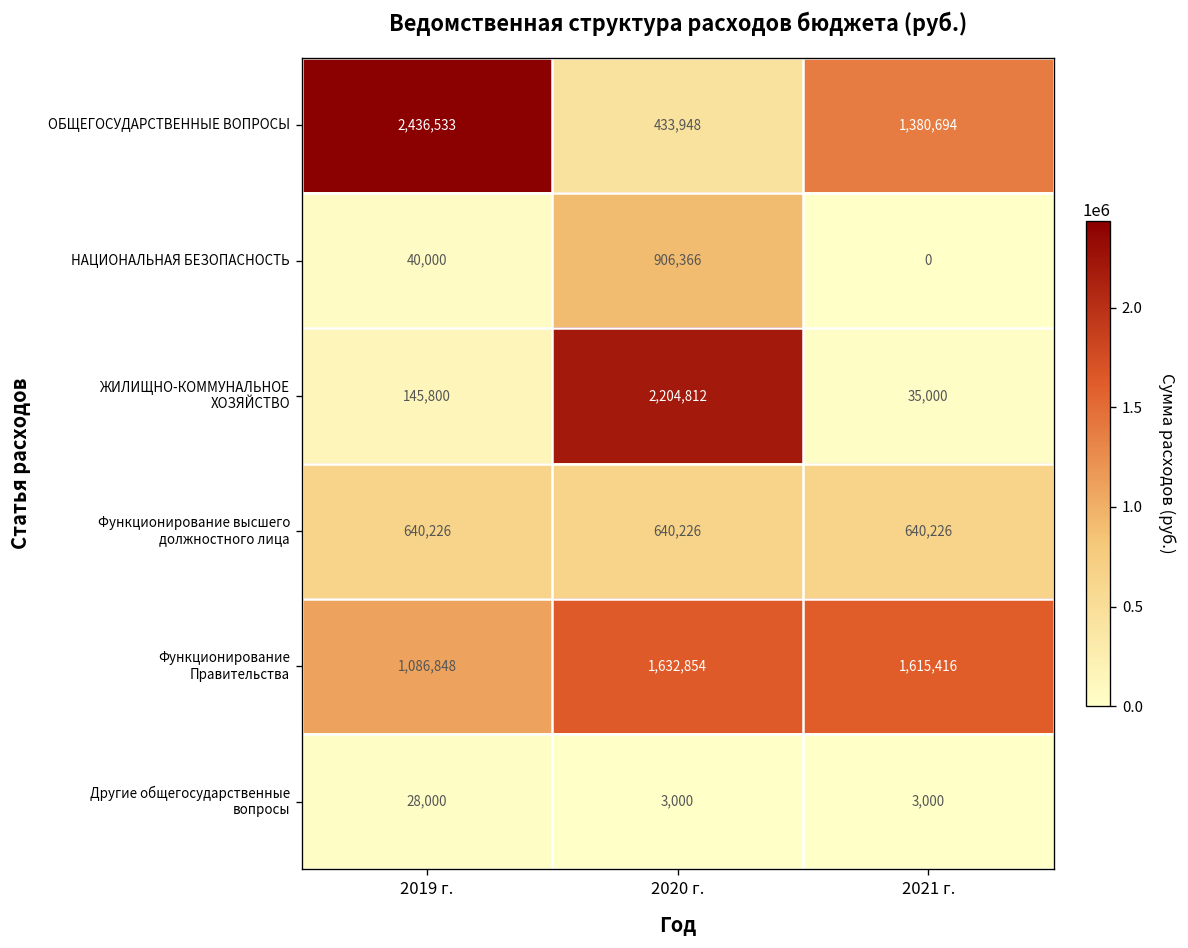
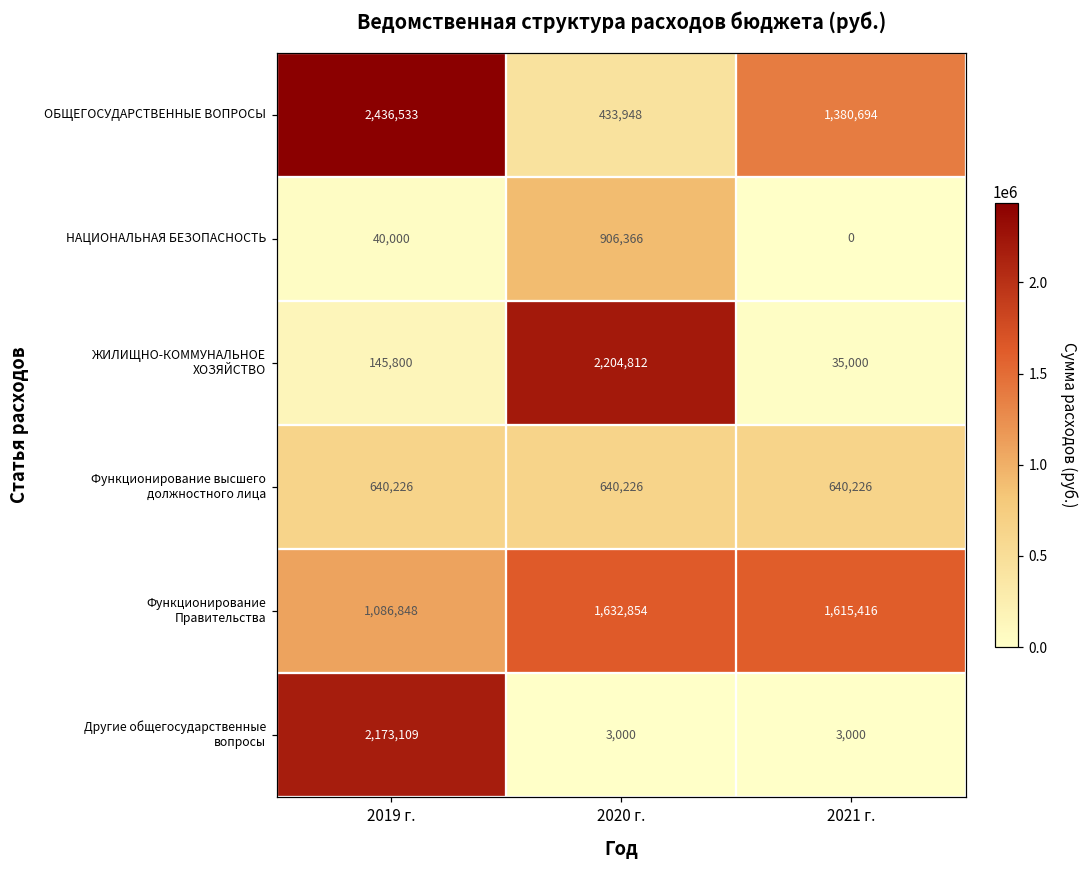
Другие общегосударственные вопросы, 2019 г.: 28,000 -> 2,173,109
